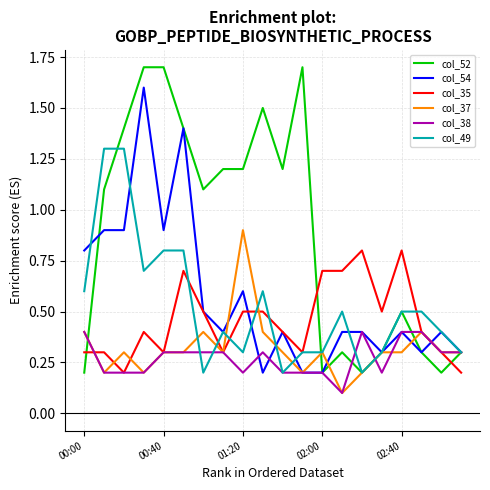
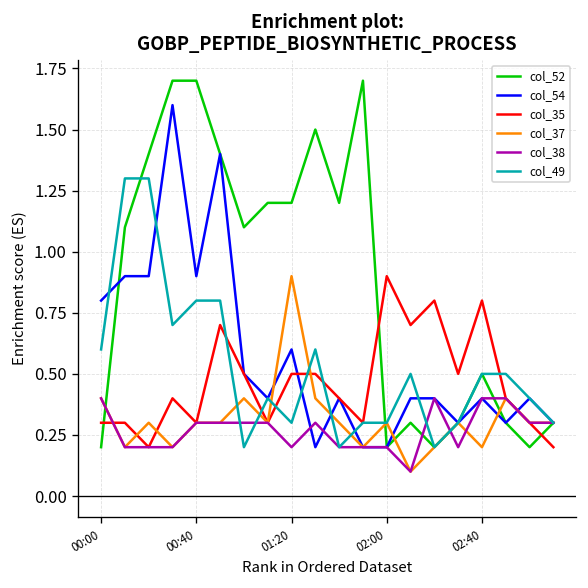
col_35, 02:00: 0.7 -> 0.9
col_37, 02:40: 0.3 -> 0.2
